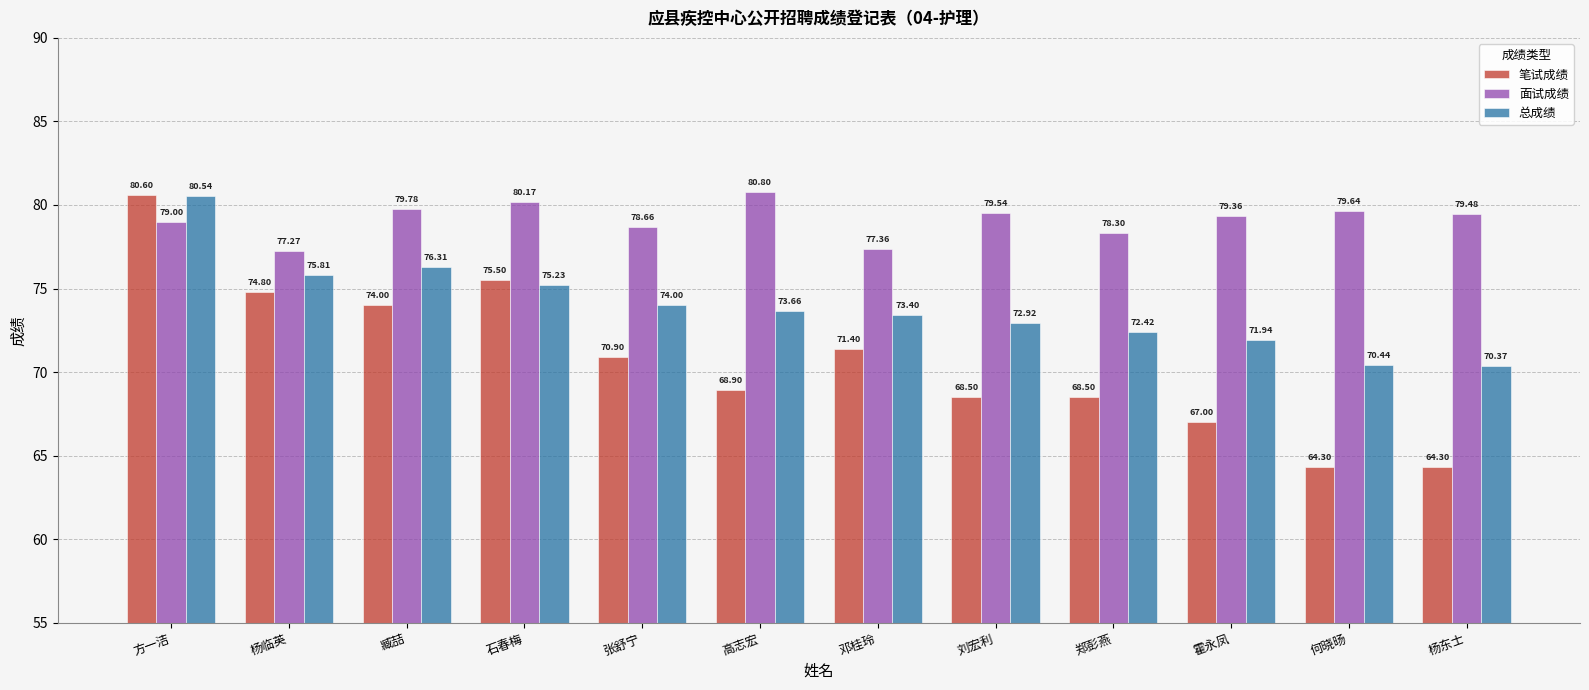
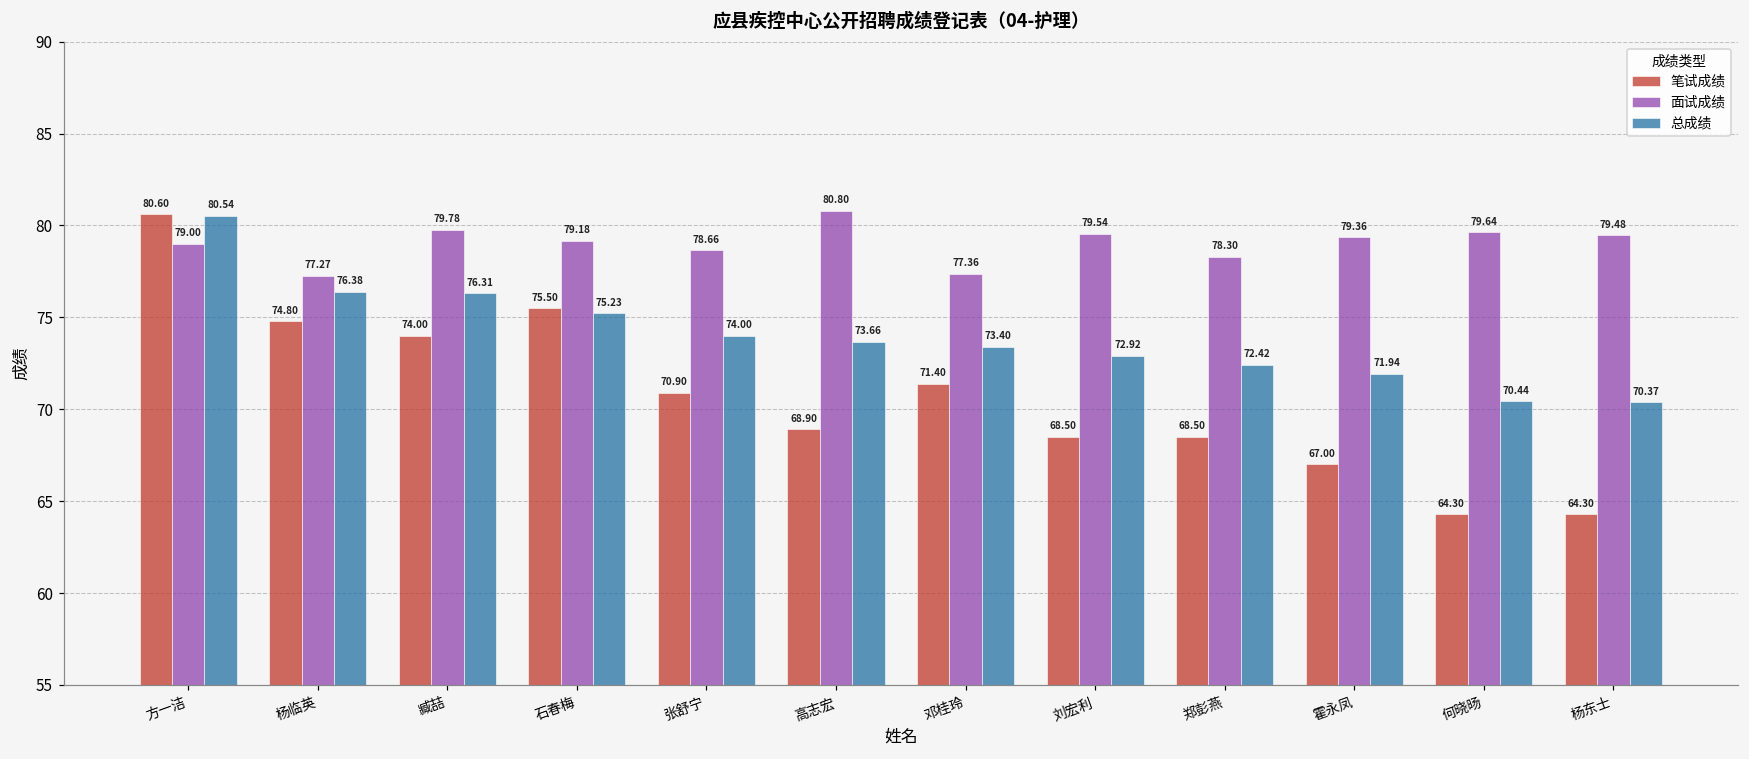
总成绩, 杨临英: 75.81 -> 76.38
面试成绩, 石春梅: 80.17 -> 79.18
